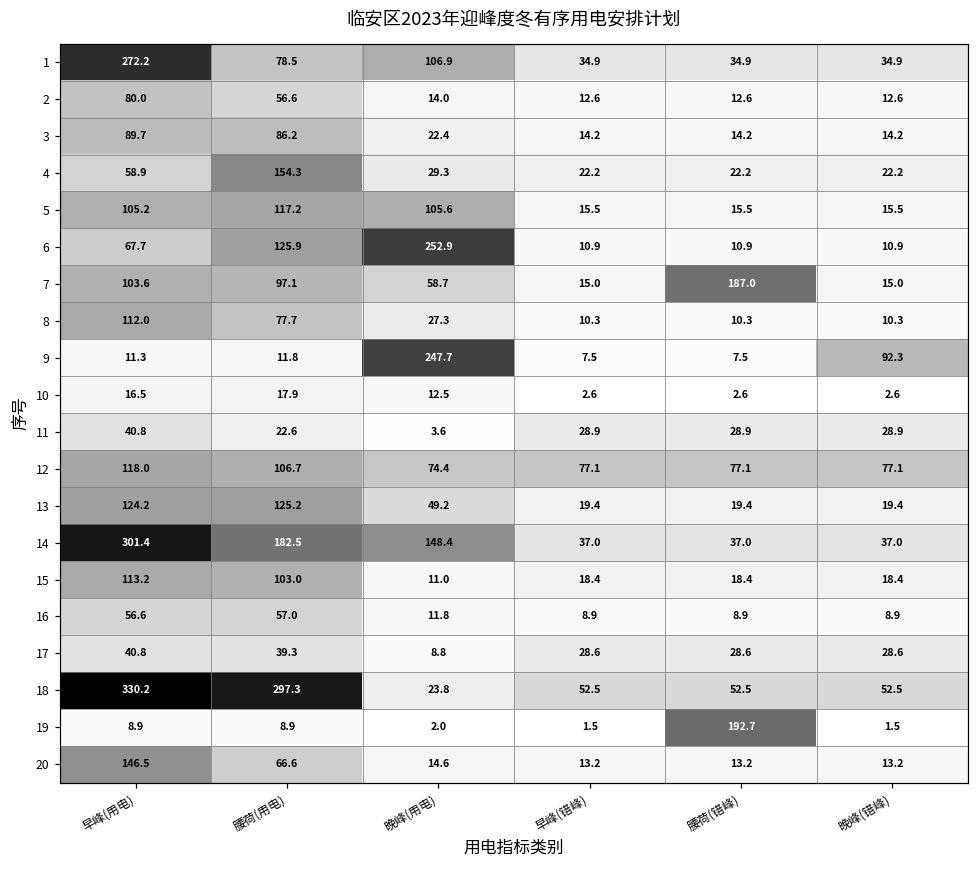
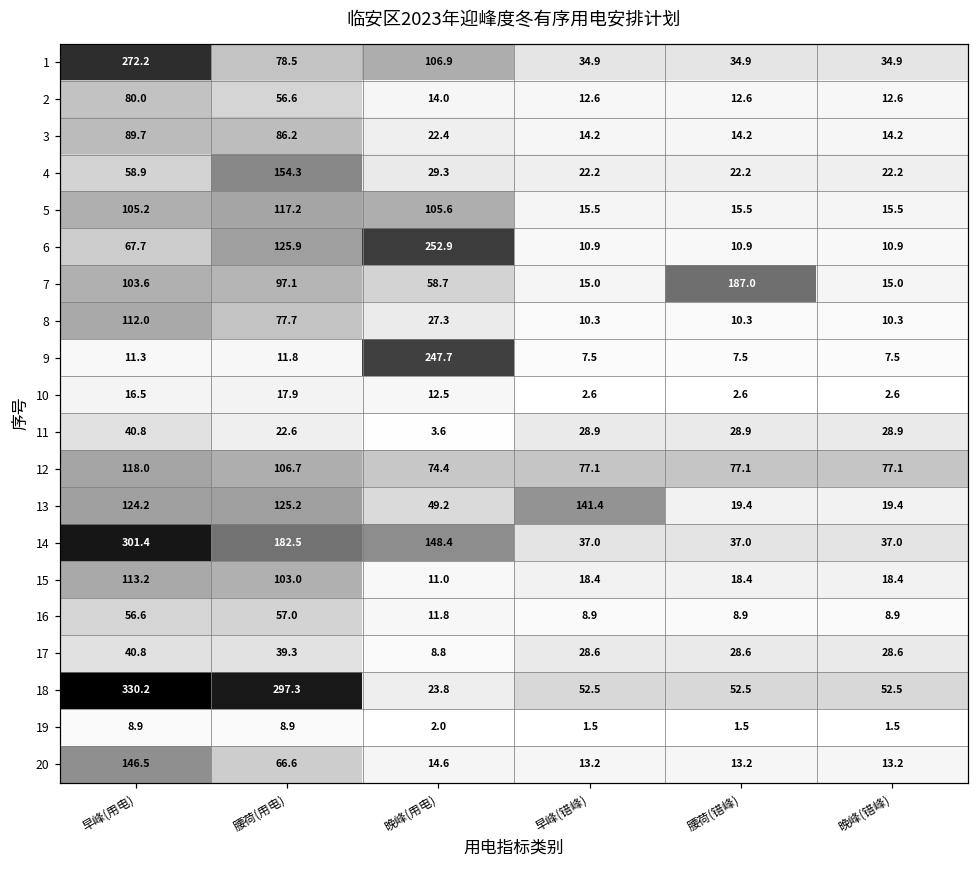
9, 晚峰(错峰): 92.3 -> 7.5
13, 早峰(错峰): 19.4 -> 141.4
19, 腰荷(错峰): 192.7 -> 1.5
